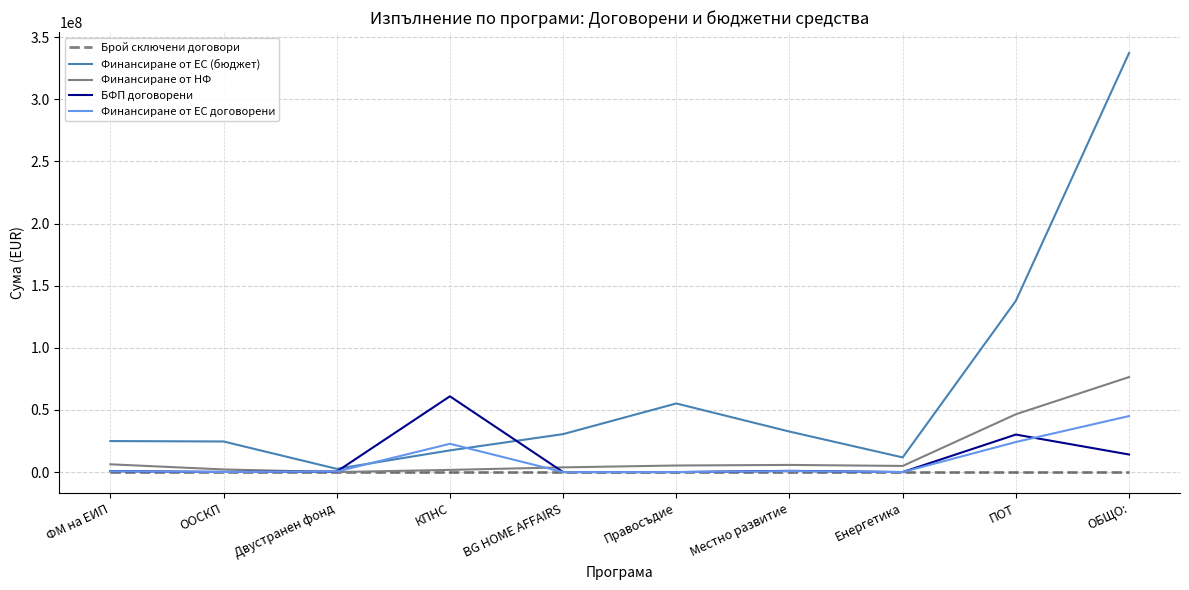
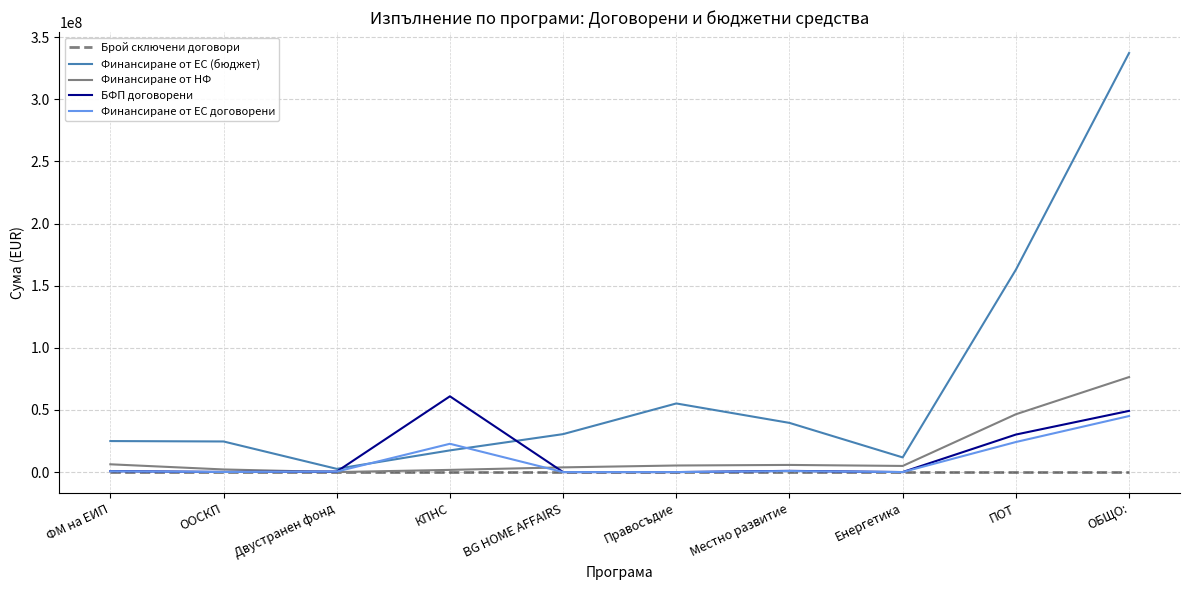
Финансиране от ЕС (бюджет), Местно развитие: 33000000 -> 40000000
Финансиране от ЕС (бюджет), ПОТ: 138000000 -> 163000000
БФП договорени, ОБЩО:: 14000000 -> 49000000
